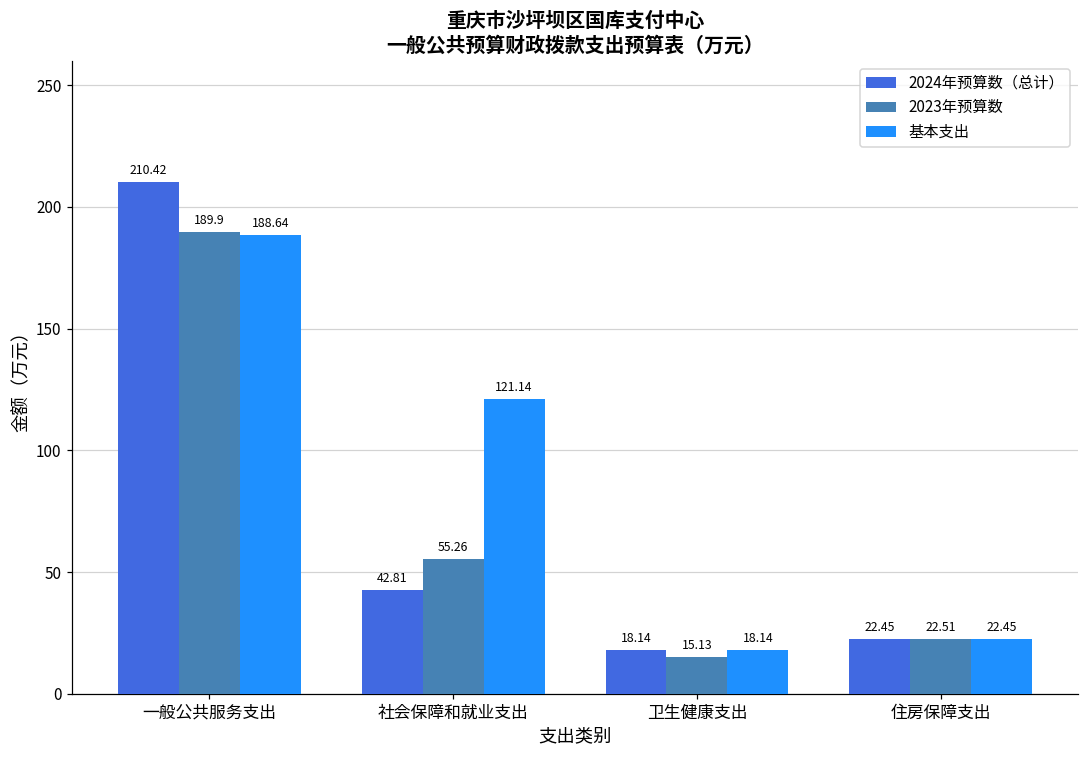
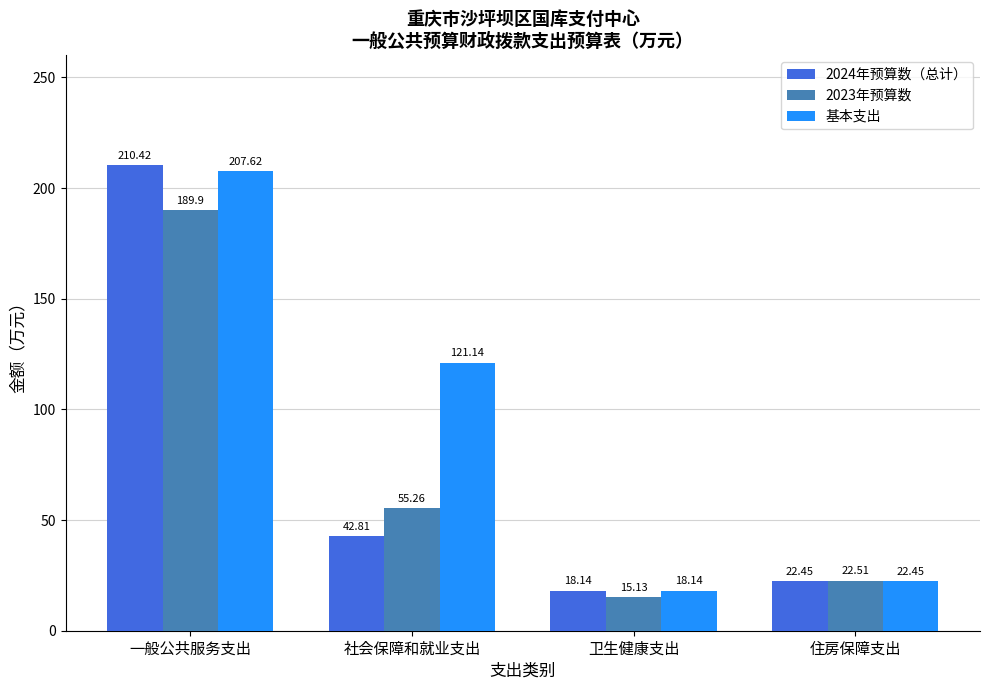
基本支出, 一般公共服务支出: 188.64 -> 207.62
